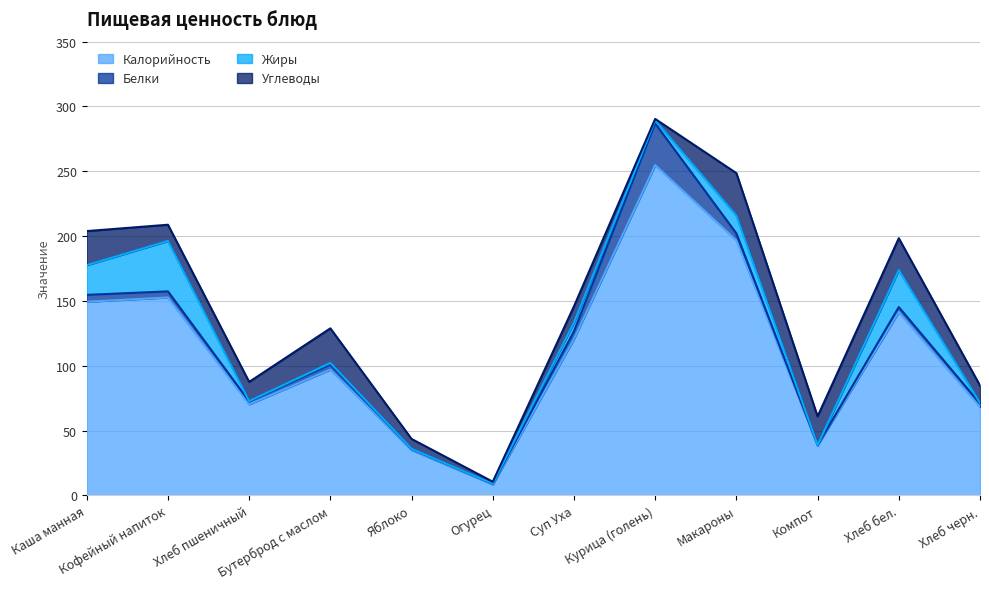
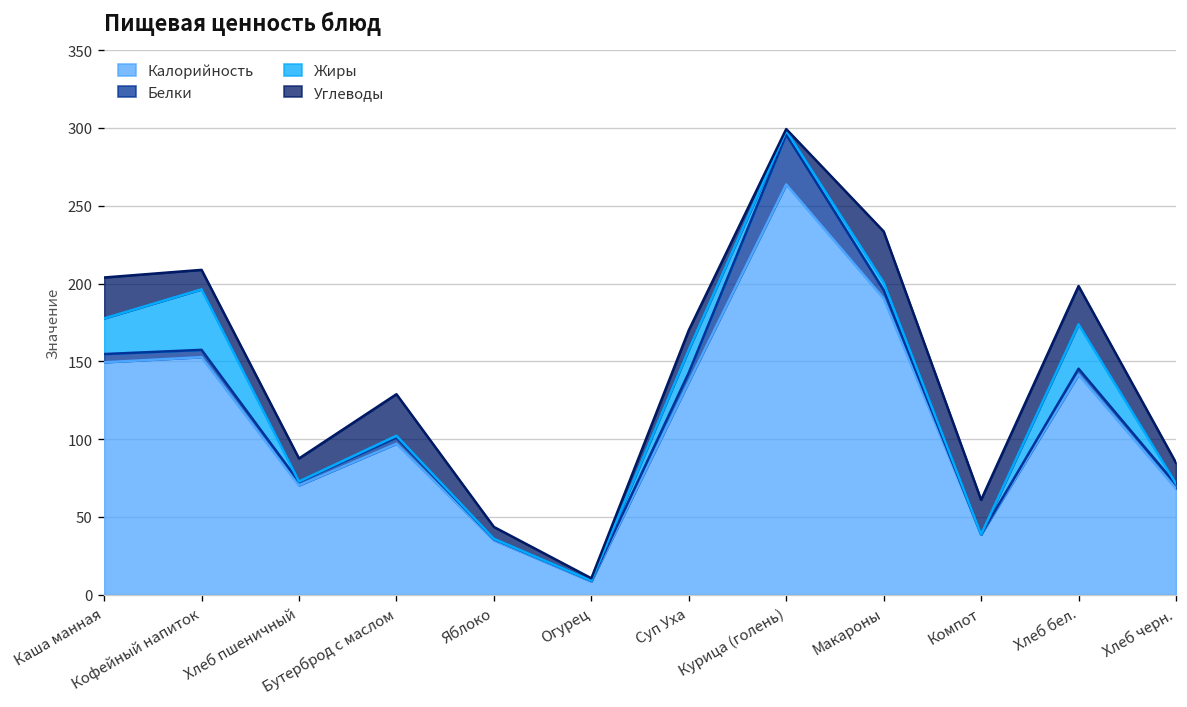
Калорийность, Суп Уха: 121 -> 137
Жиры, Суп Уха: 7 -> 15
Калорийность, Курица (голень): 255 -> 264
Калорийность, Макароны: 197 -> 191
Жиры, Макароны: 14 -> 5
